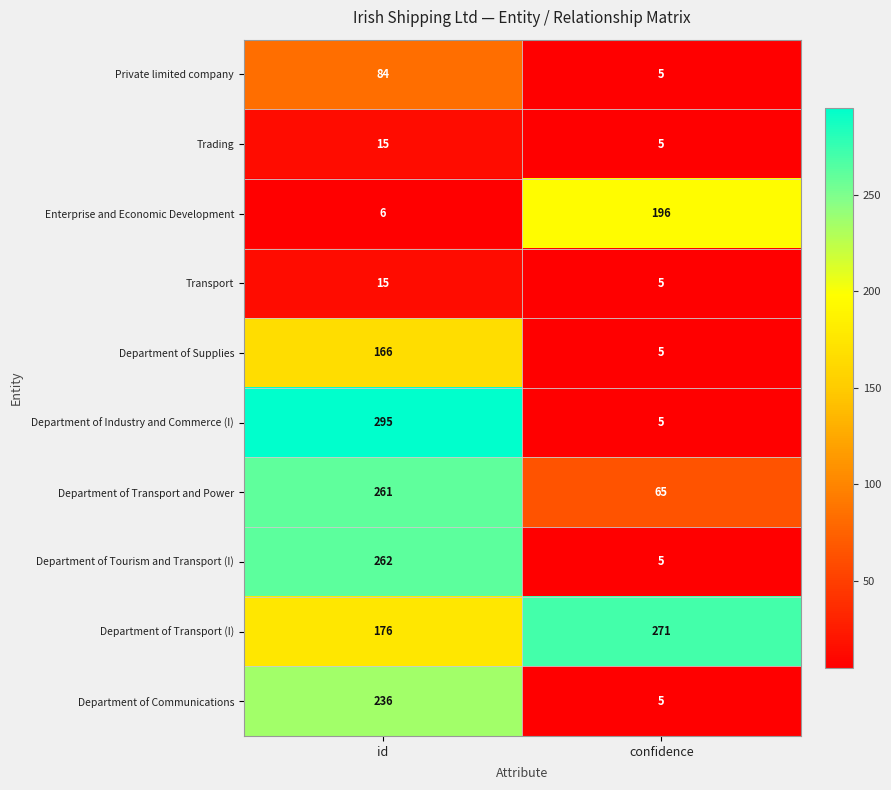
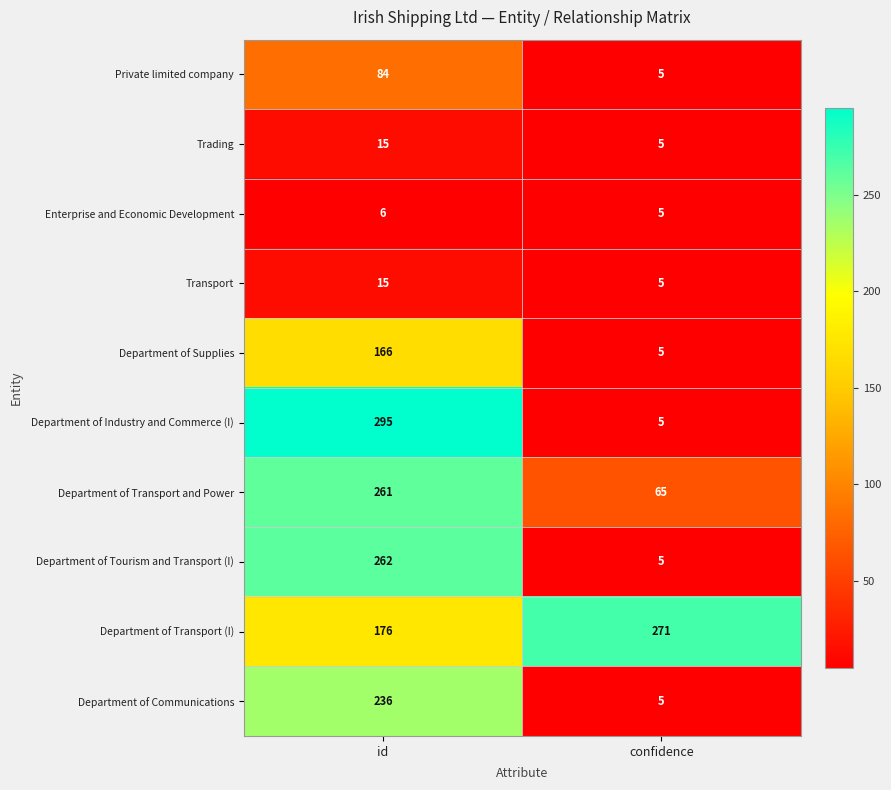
Enterprise and Economic Development, confidence: 196 -> 5
